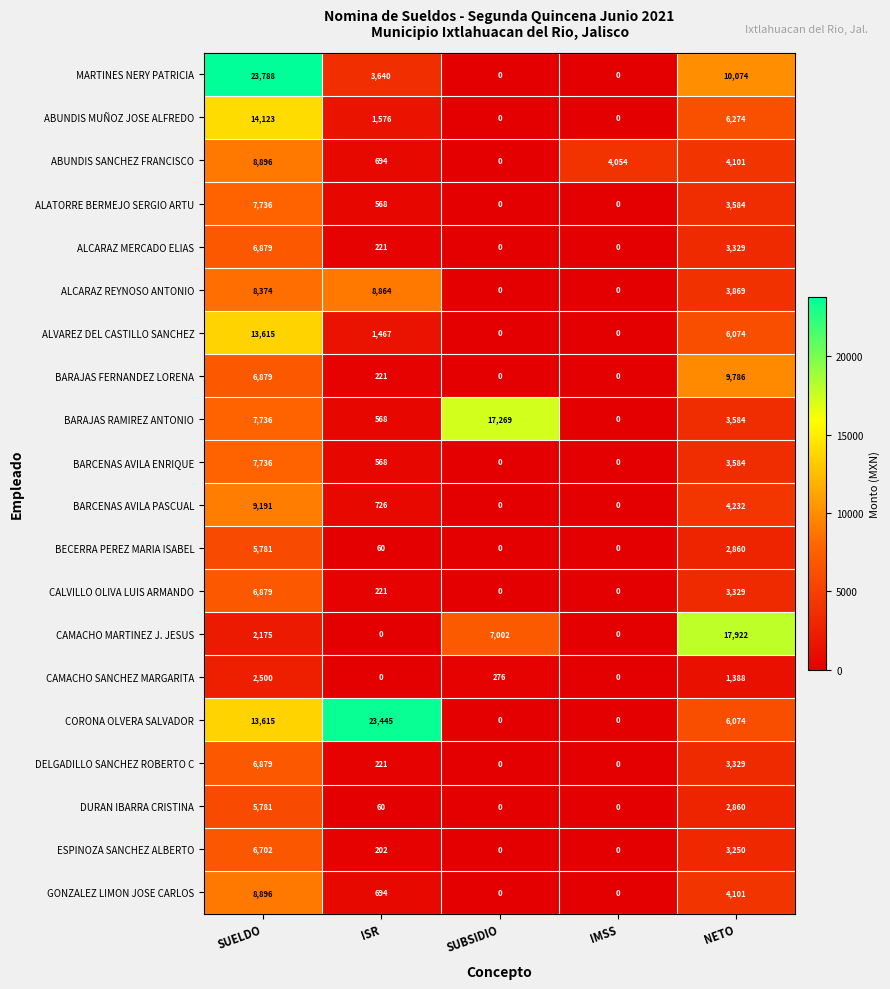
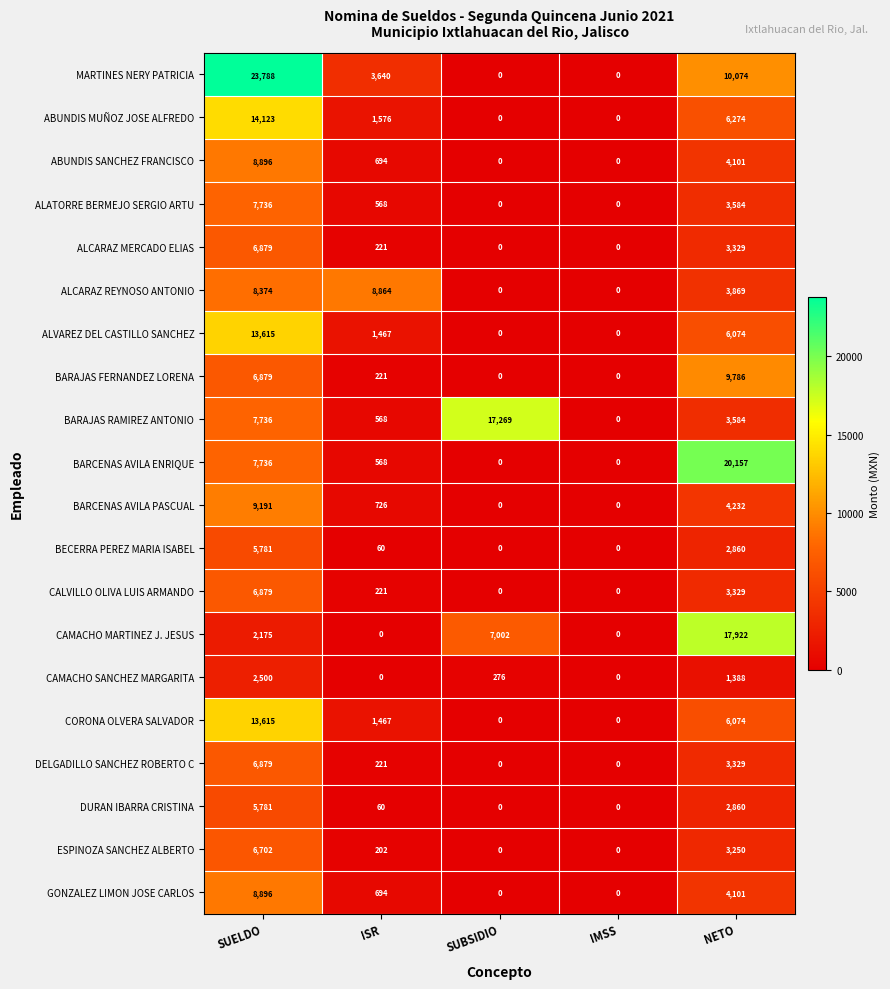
ABUNDIS SANCHEZ FRANCISCO, IMSS: 4,054 -> 0
BARCENAS AVILA ENRIQUE, NETO: 3,584 -> 20,157
CORONA OLVERA SALVADOR, ISR: 23,445 -> 1,467
